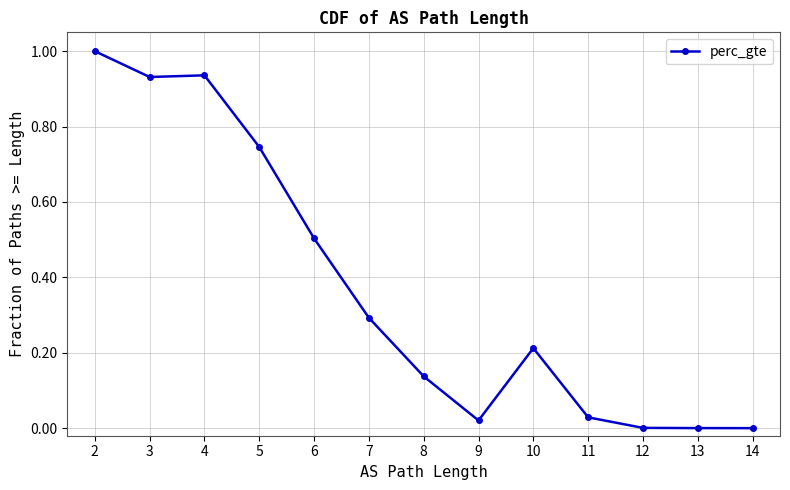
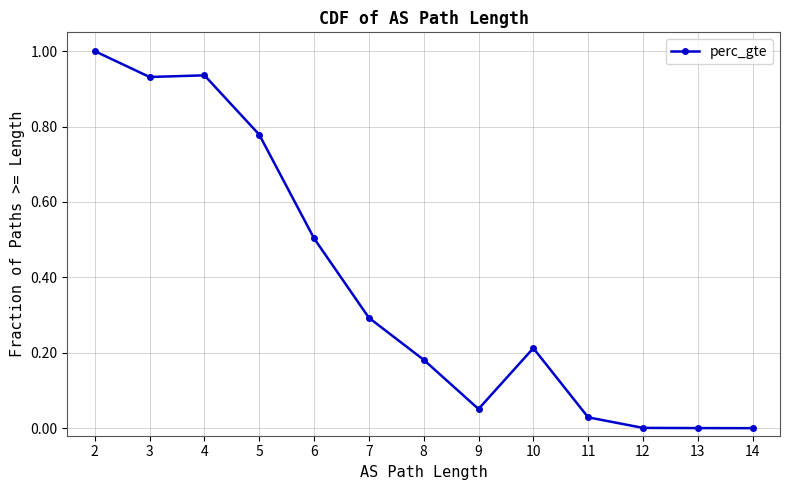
5: 0.75 -> 0.78
8: 0.14 -> 0.18
9: 0.02 -> 0.05
